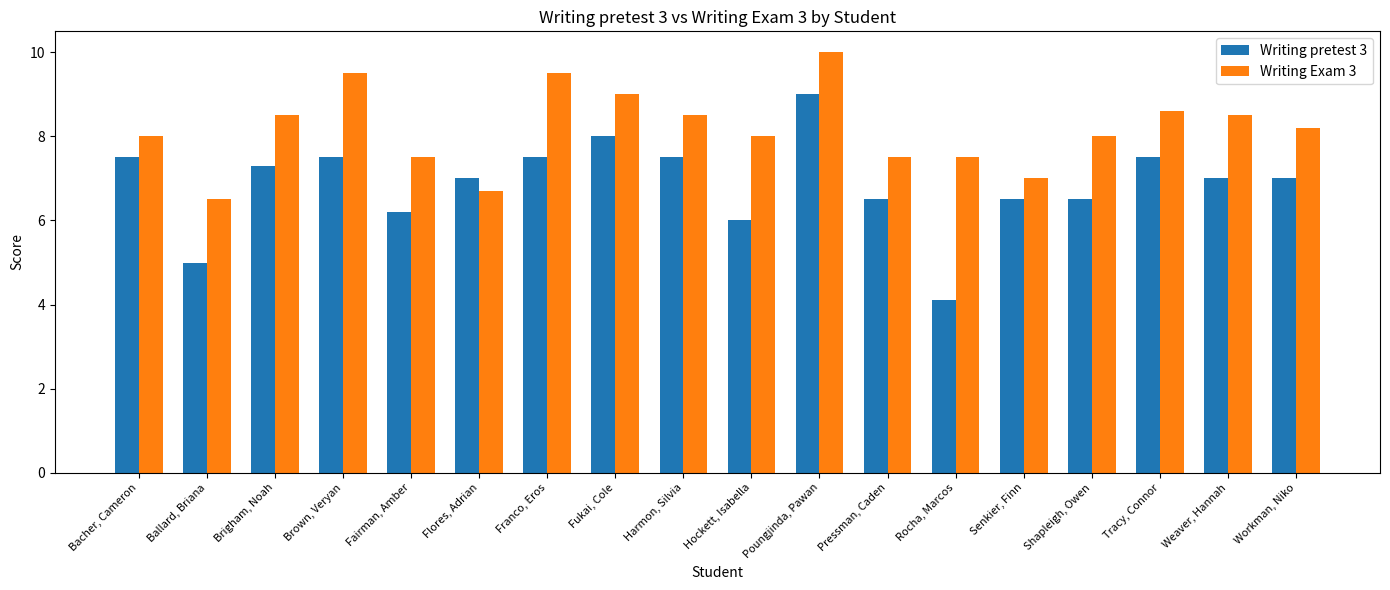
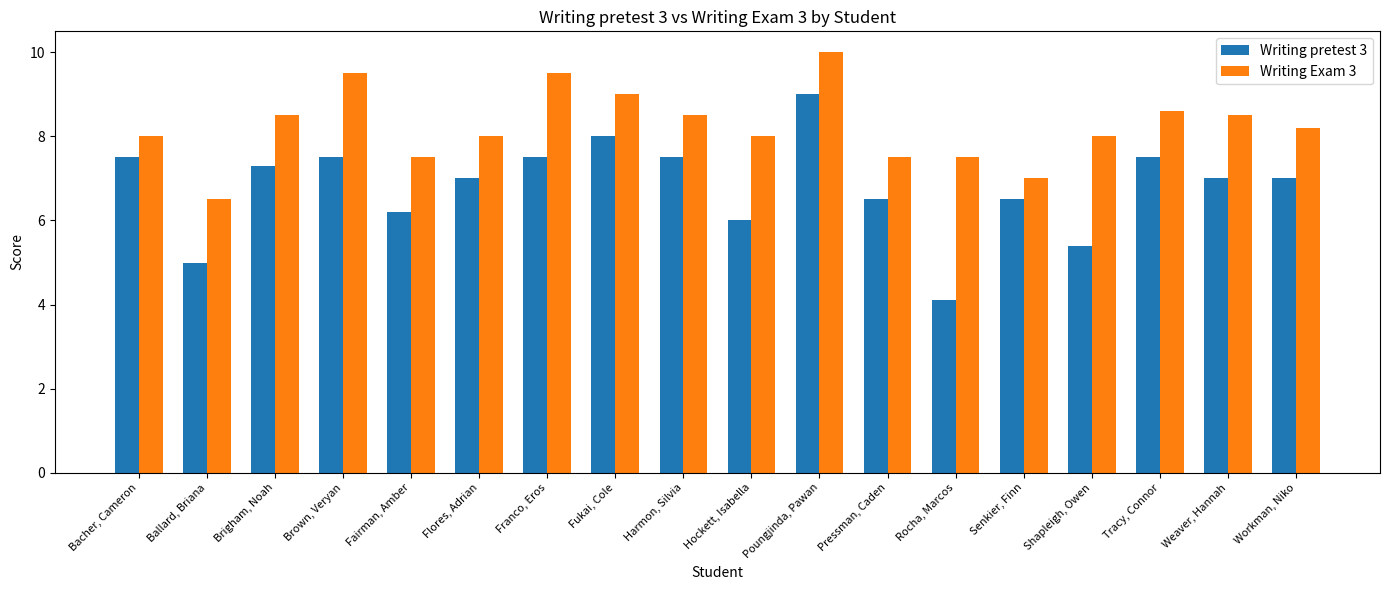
Writing Exam 3, Flores, Adrian: 6.7 -> 8.0
Writing pretest 3, Shapleigh, Owen: 6.5 -> 5.4
